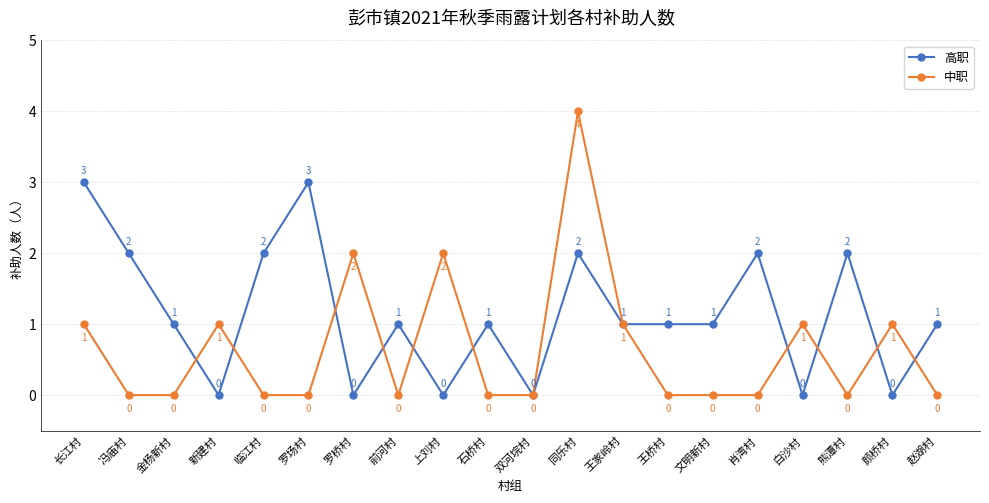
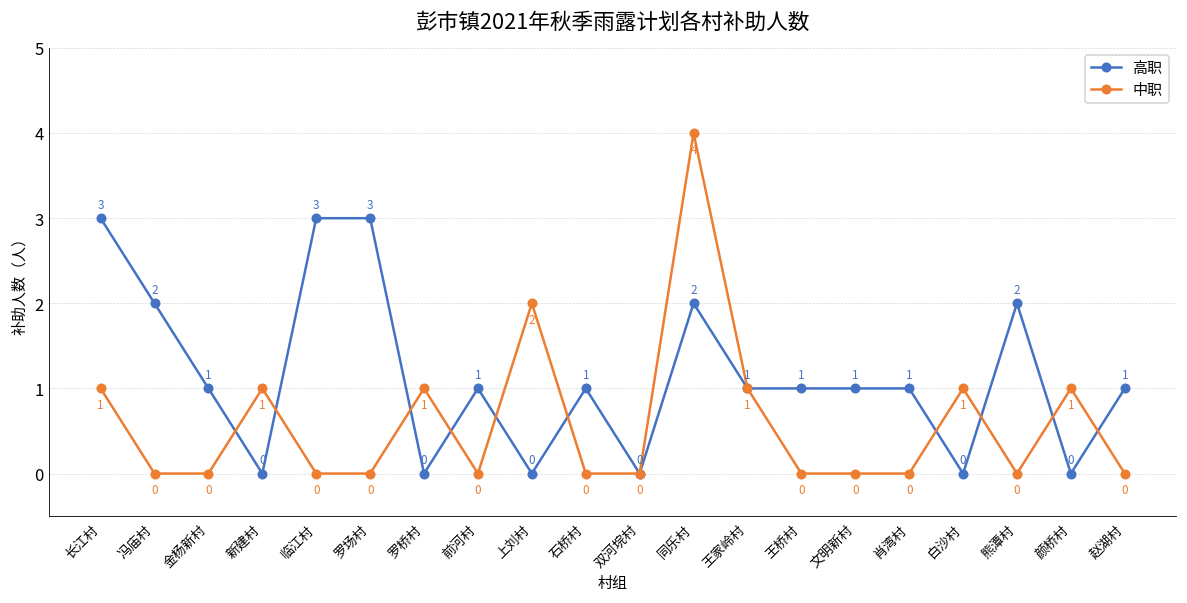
高职, 临江村: 2 -> 3
中职, 罗桥村: 2 -> 1
高职, 肖湾村: 2 -> 1
